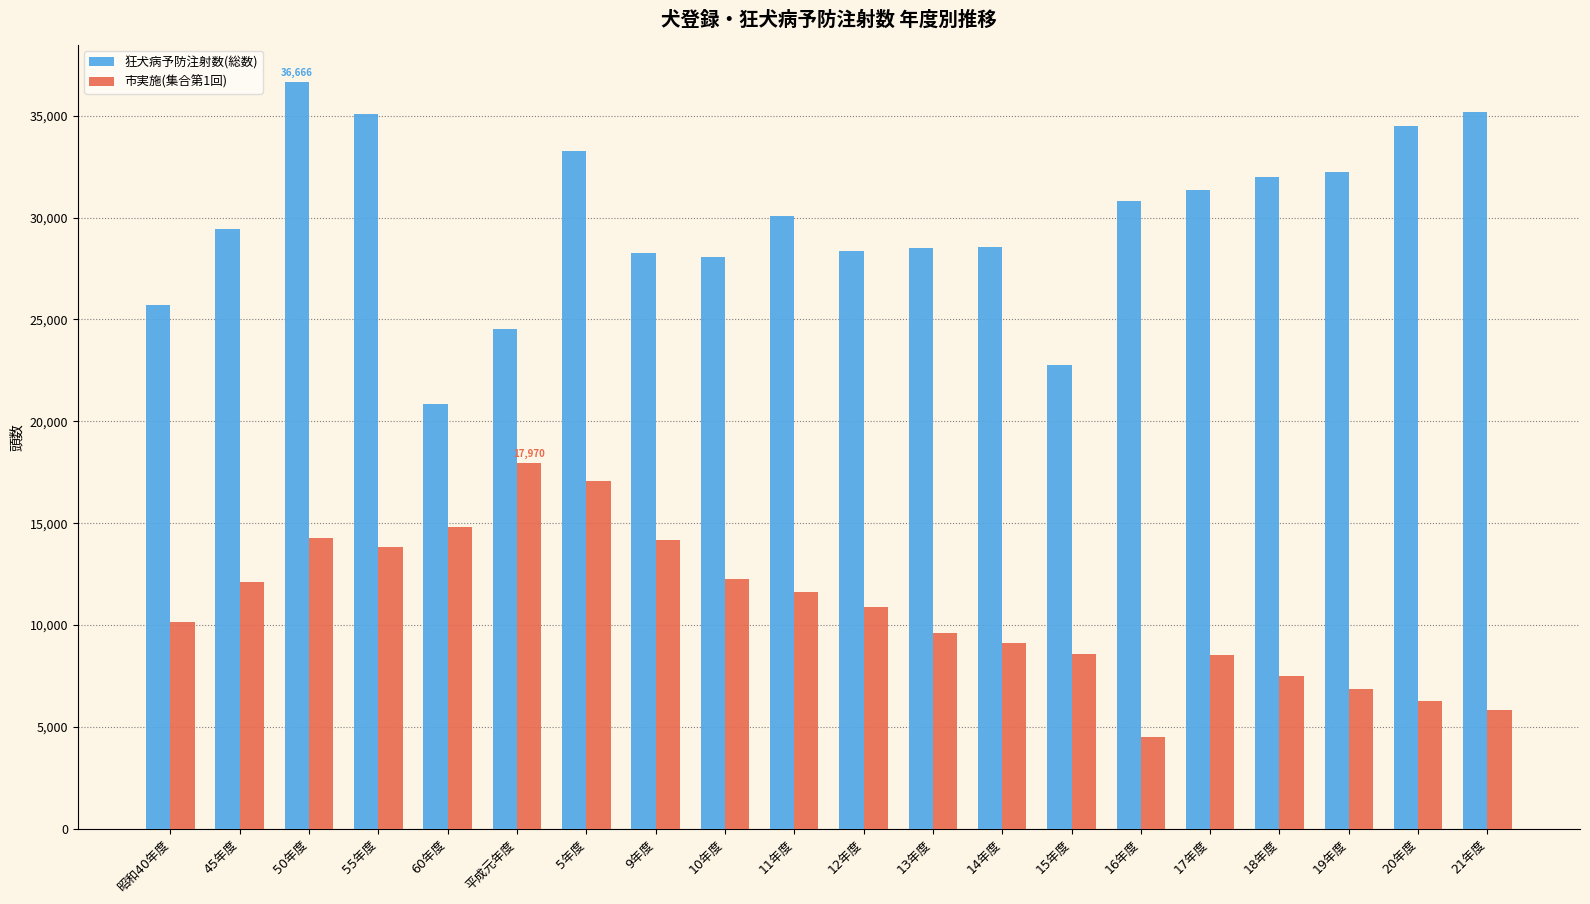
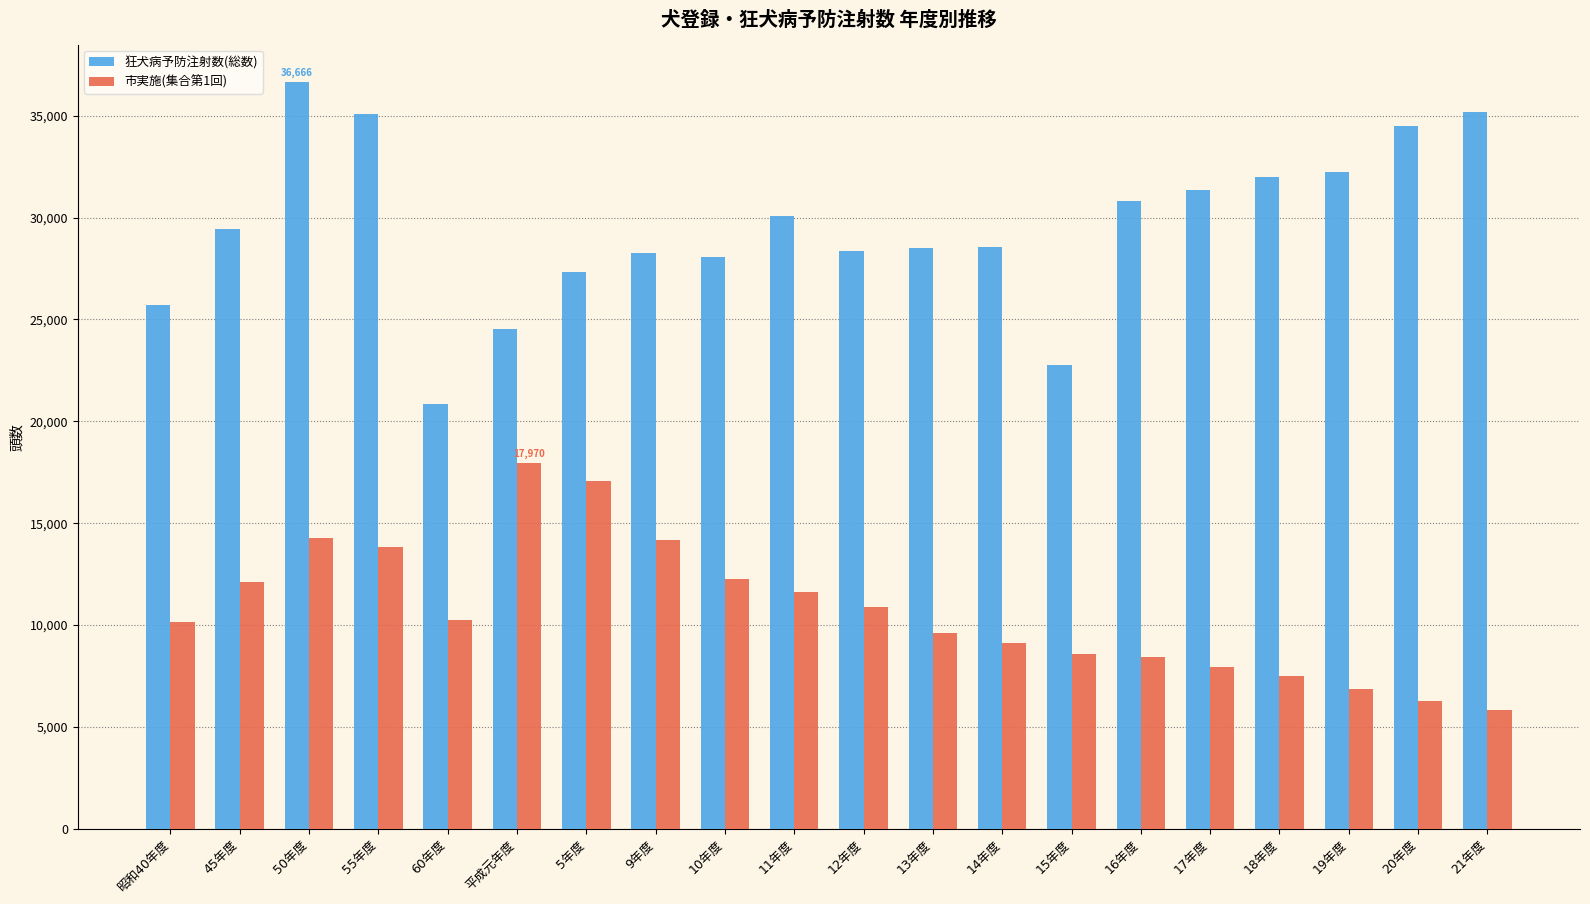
市実施(集合第1回), 60年度: 14,800 -> 10,300
狂犬病予防注射数(総数), 5年度: 33,300 -> 27,300
市実施(集合第1回), 16年度: 4,500 -> 8,400
市実施(集合第1回), 17年度: 8,500 -> 7,900
